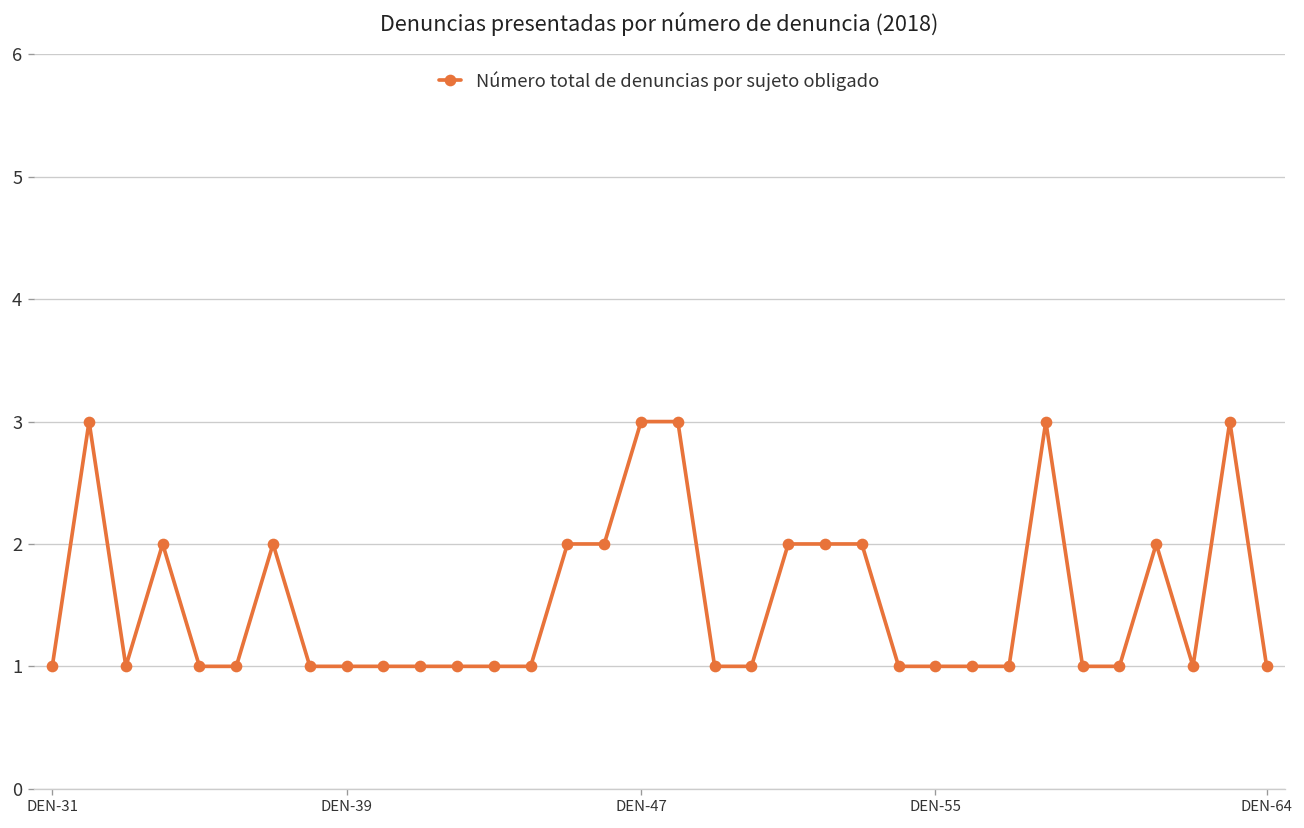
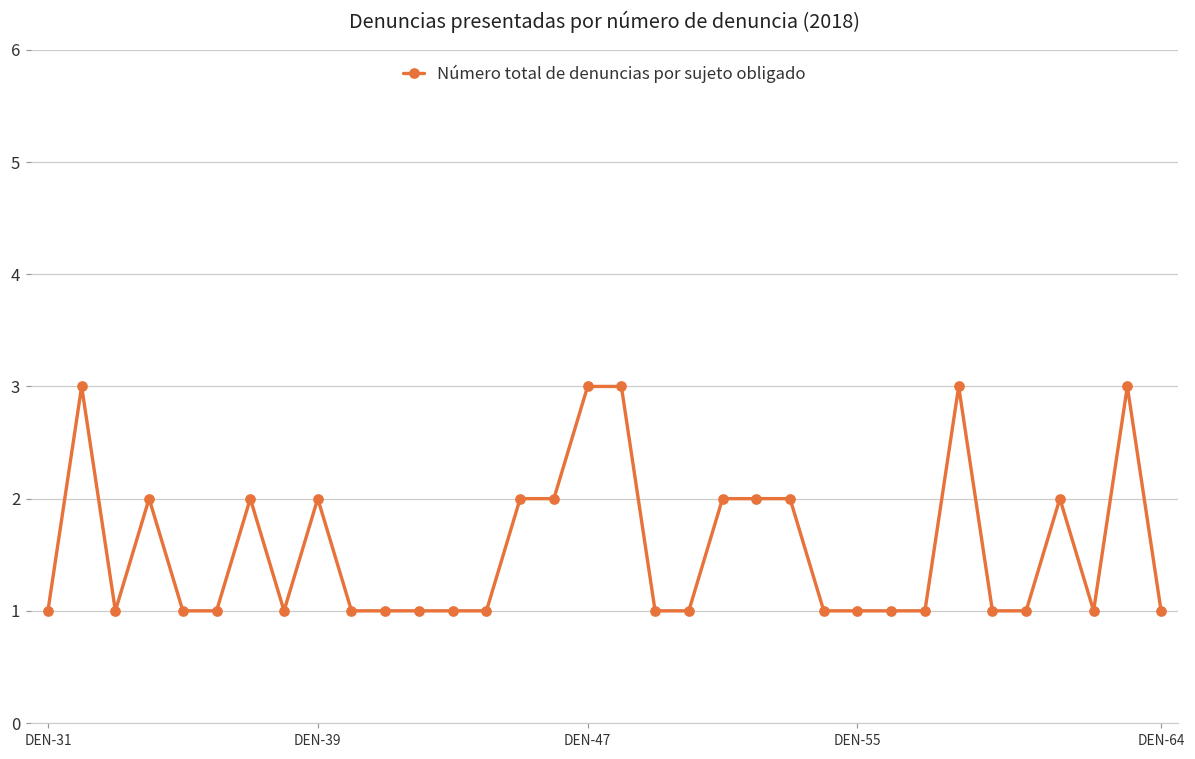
DEN-39: 1 -> 2
